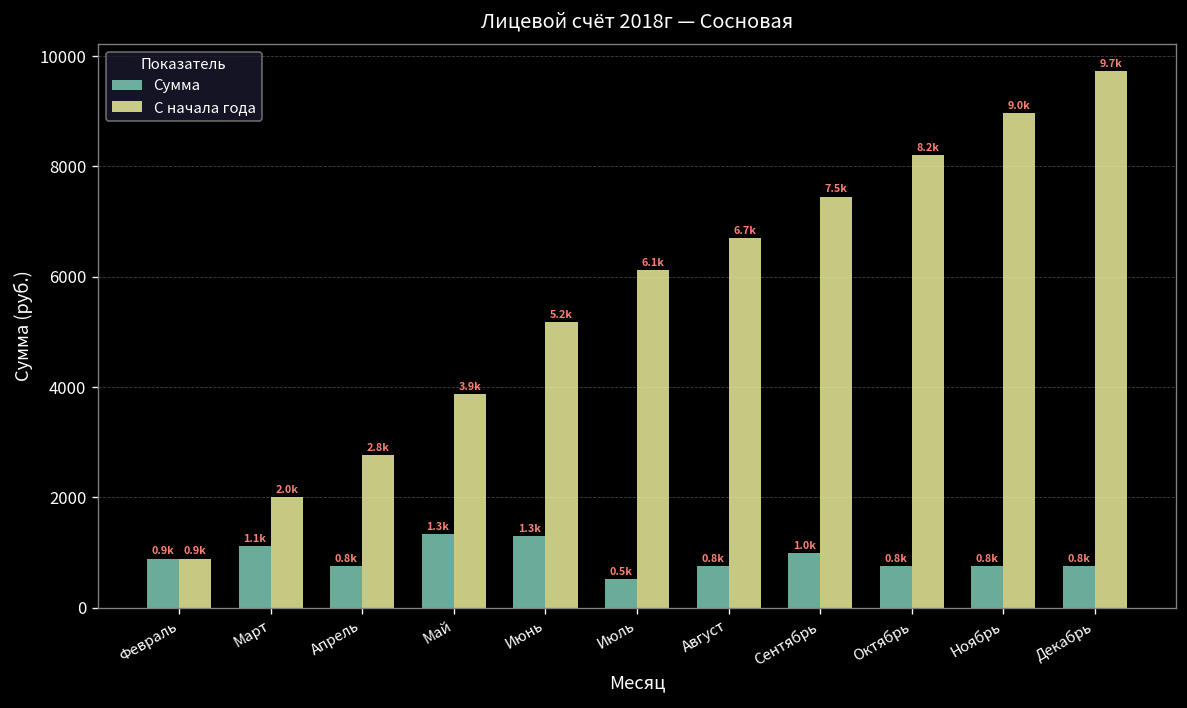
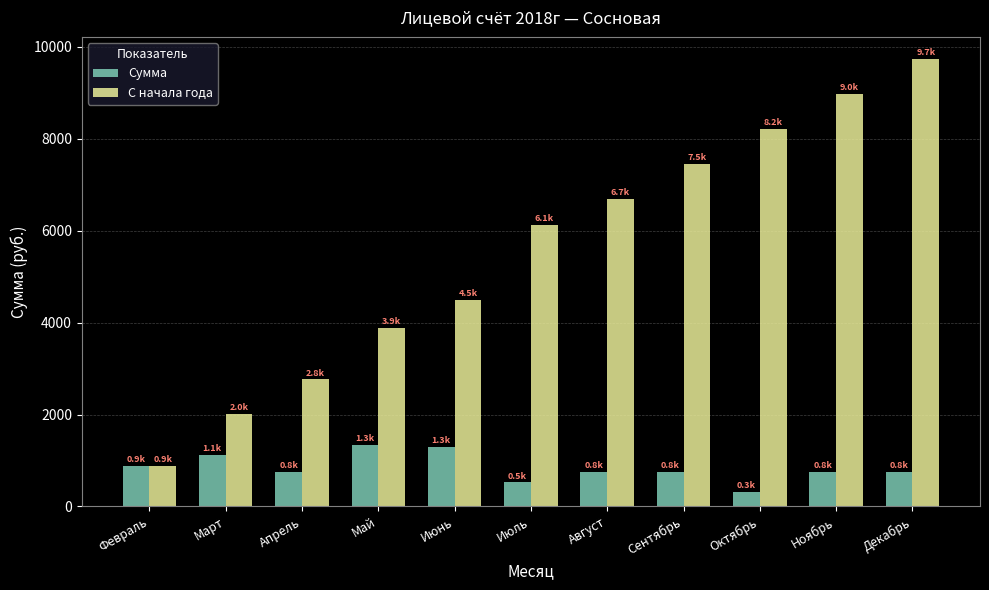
С начала года, Июнь: 5.2k -> 4.5k
Сумма, Сентябрь: 1.0k -> 0.8k
Сумма, Октябрь: 0.8k -> 0.3k
